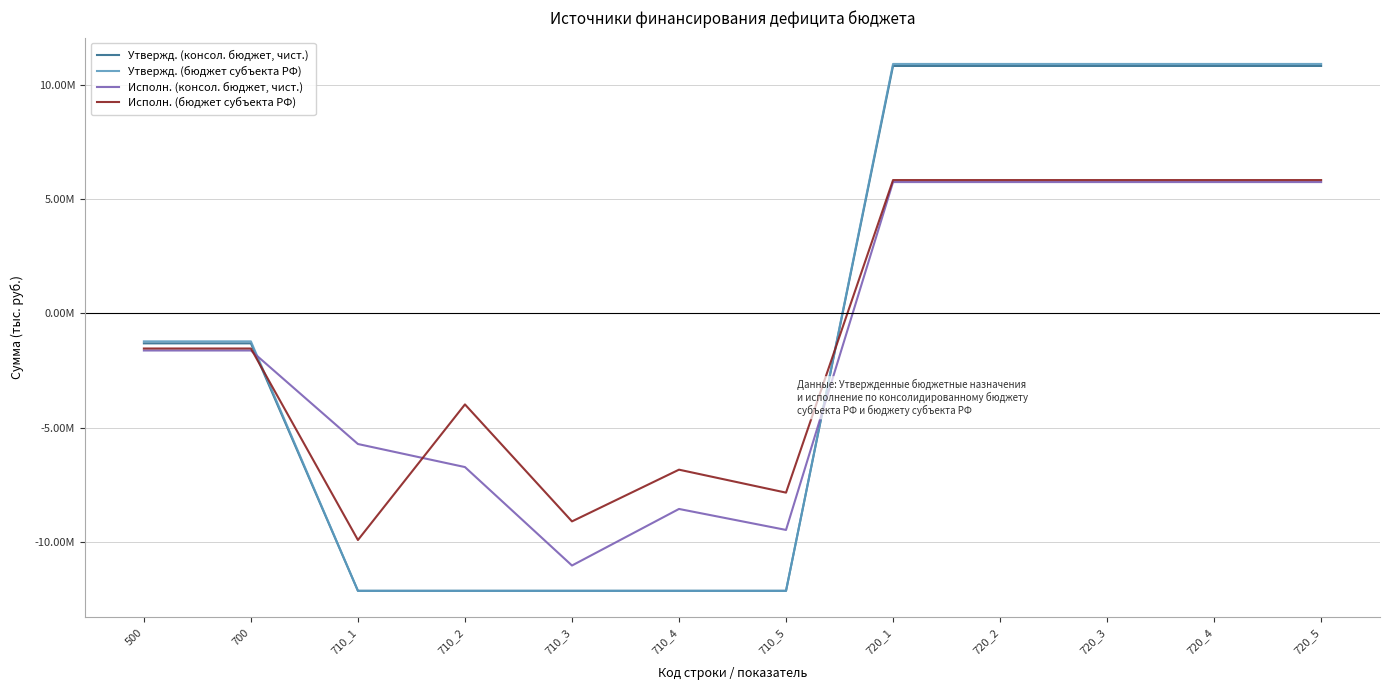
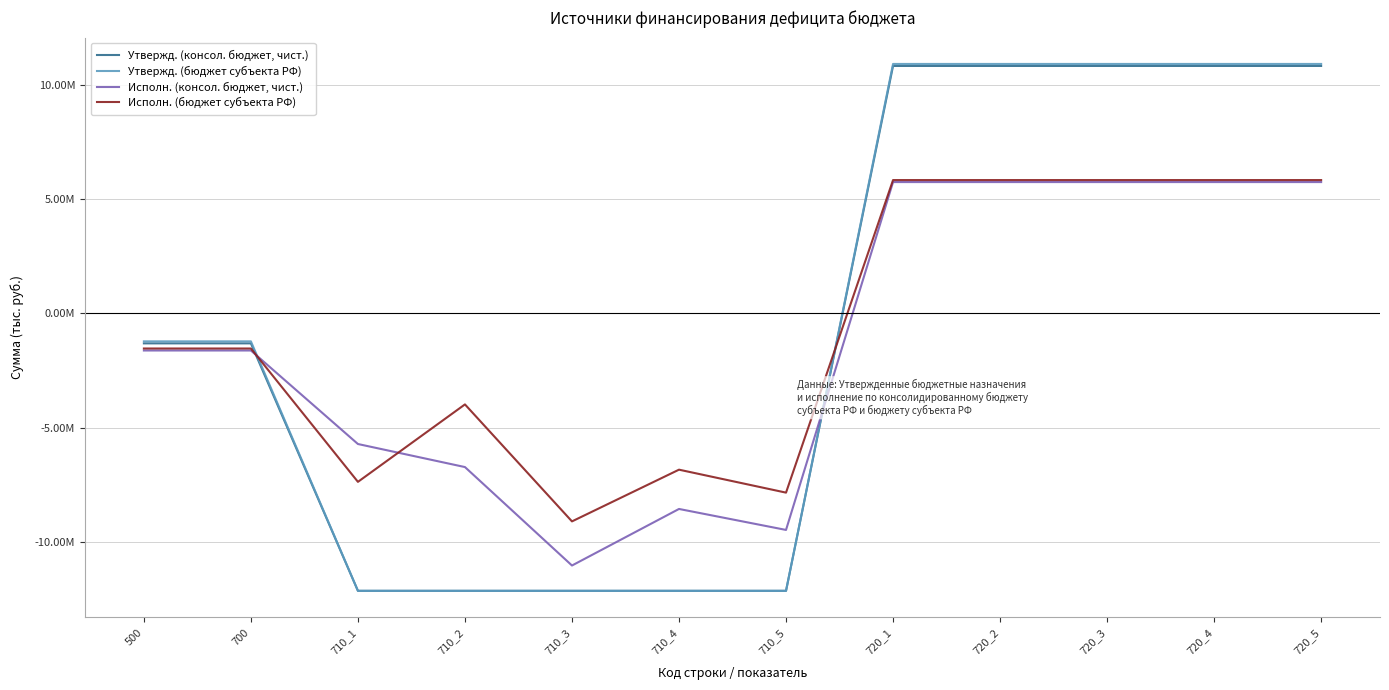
Исполн. (бюджет субъекта РФ), 710_1: -9900000 -> -7400000
